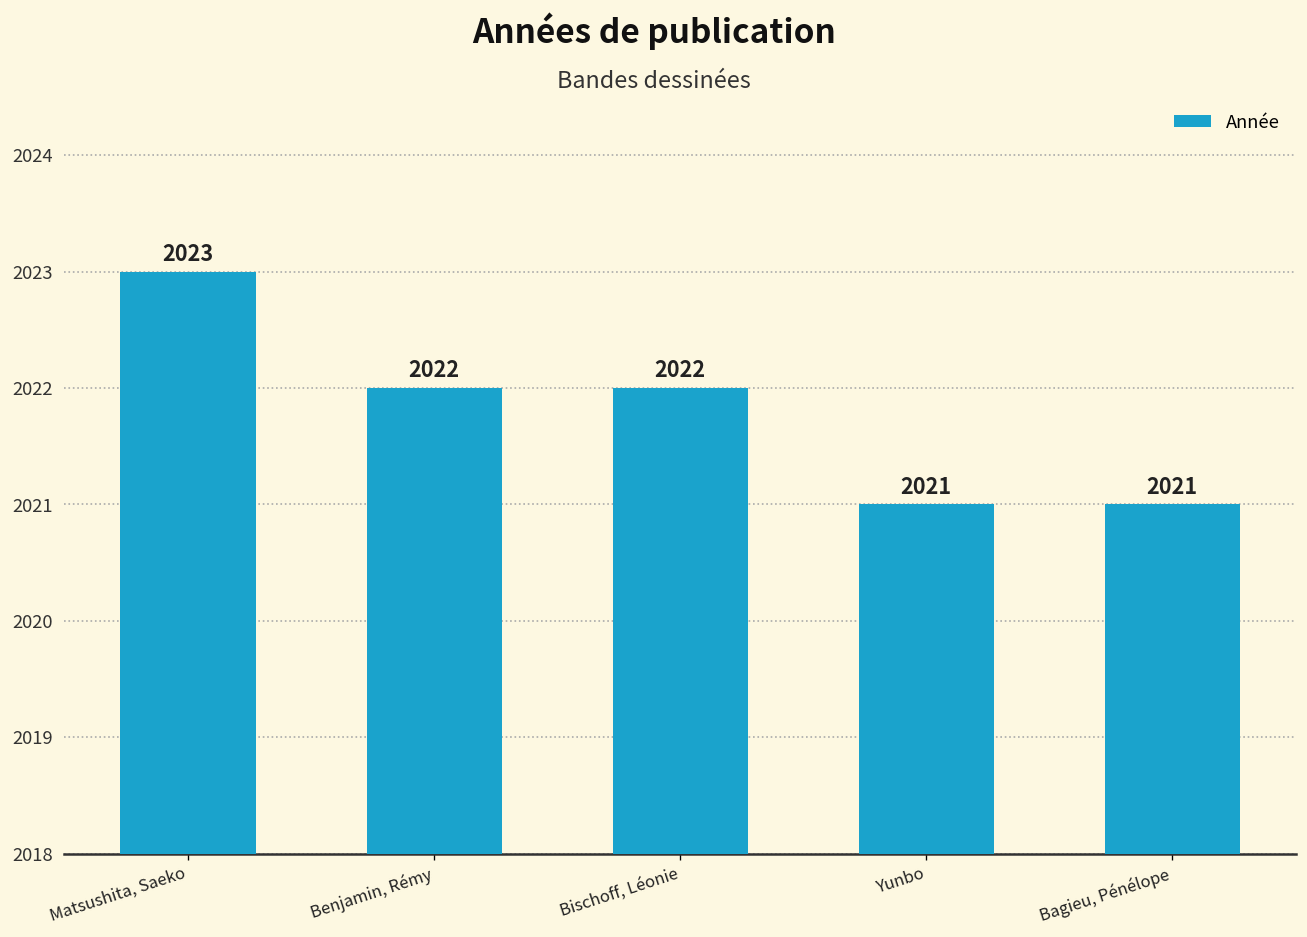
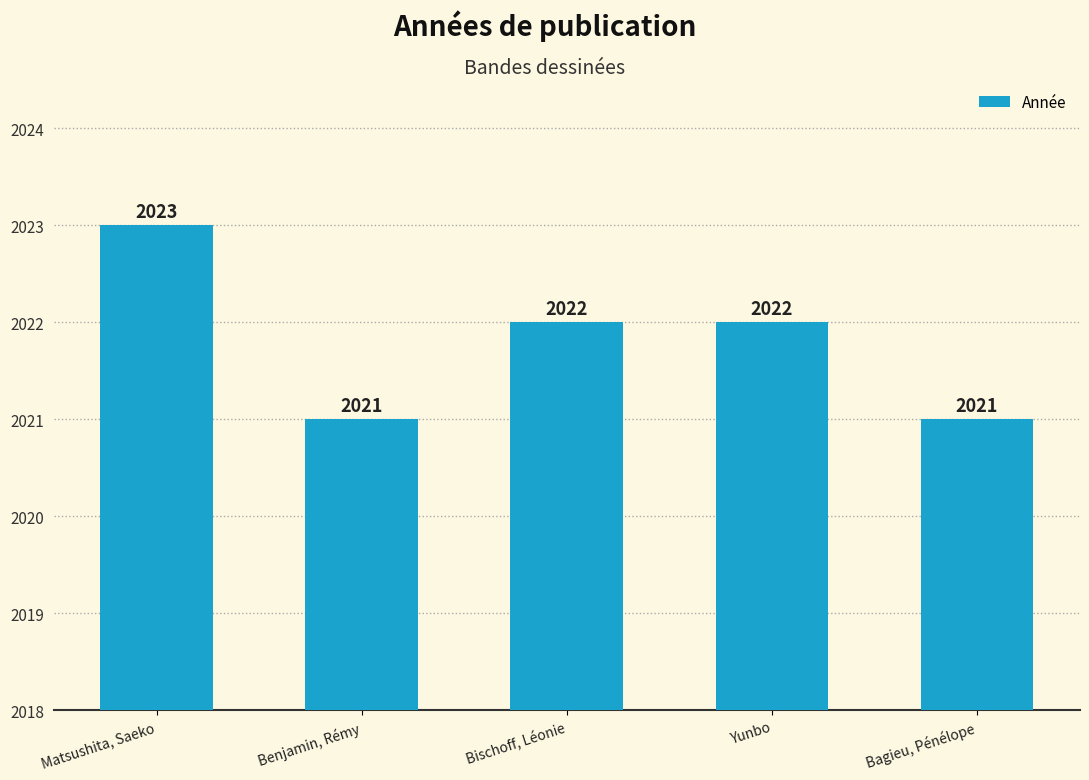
Benjamin, Rémy: 2022 -> 2021
Yunbo: 2021 -> 2022
